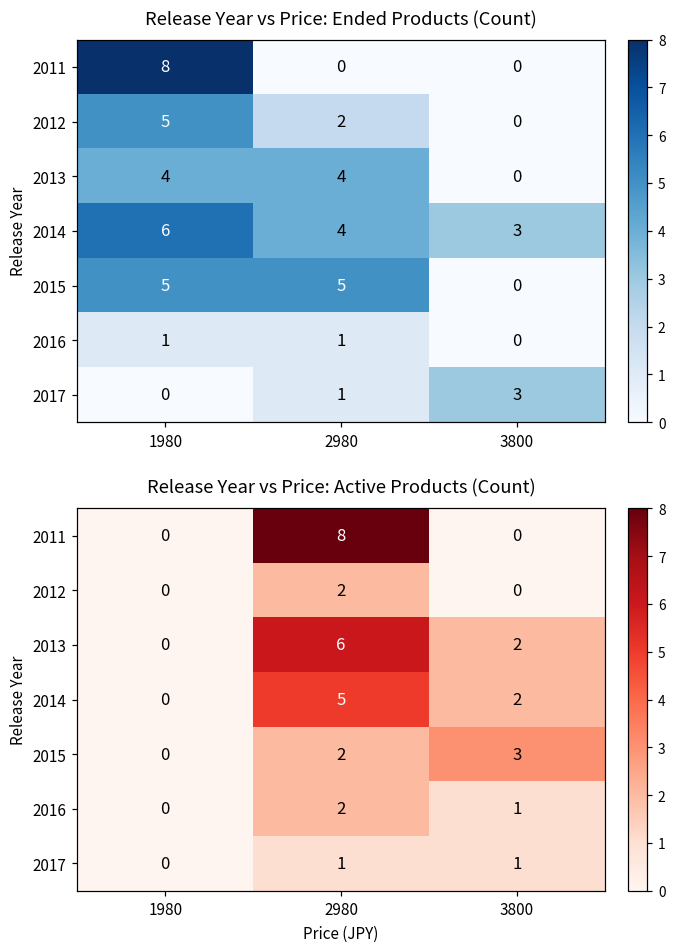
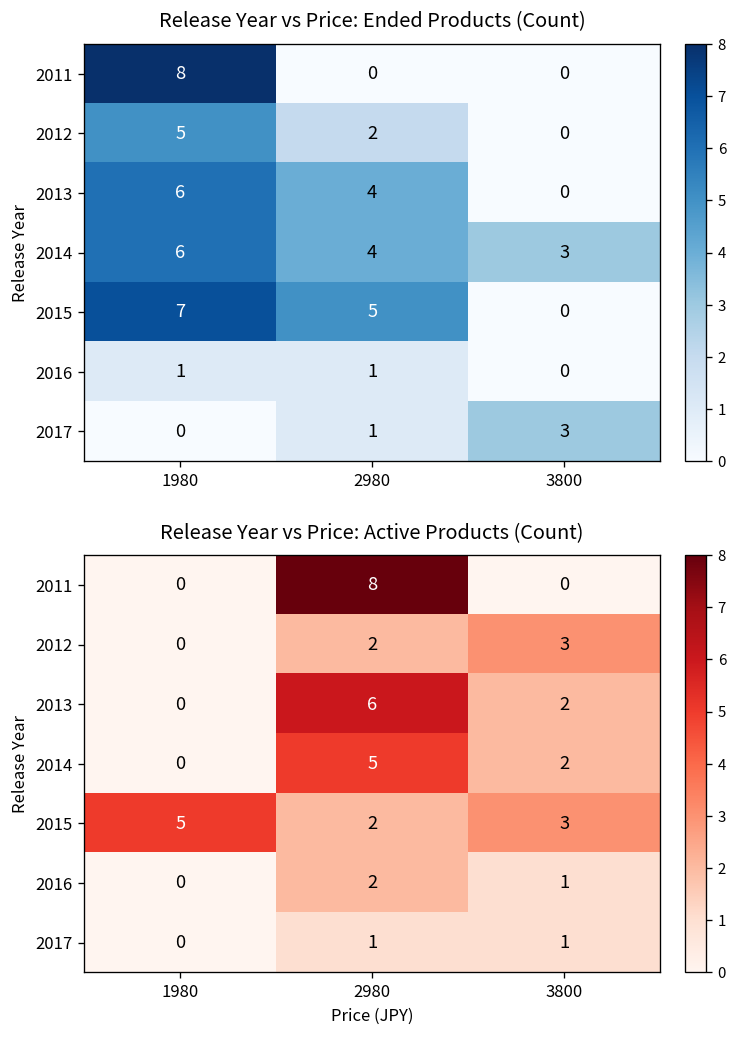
Release Year vs Price: Ended Products (Count), 2013, 1980: 4 -> 6
Release Year vs Price: Ended Products (Count), 2015, 1980: 5 -> 7
Release Year vs Price: Active Products (Count), 2012, 3800: 0 -> 3
Release Year vs Price: Active Products (Count), 2015, 1980: 0 -> 5
